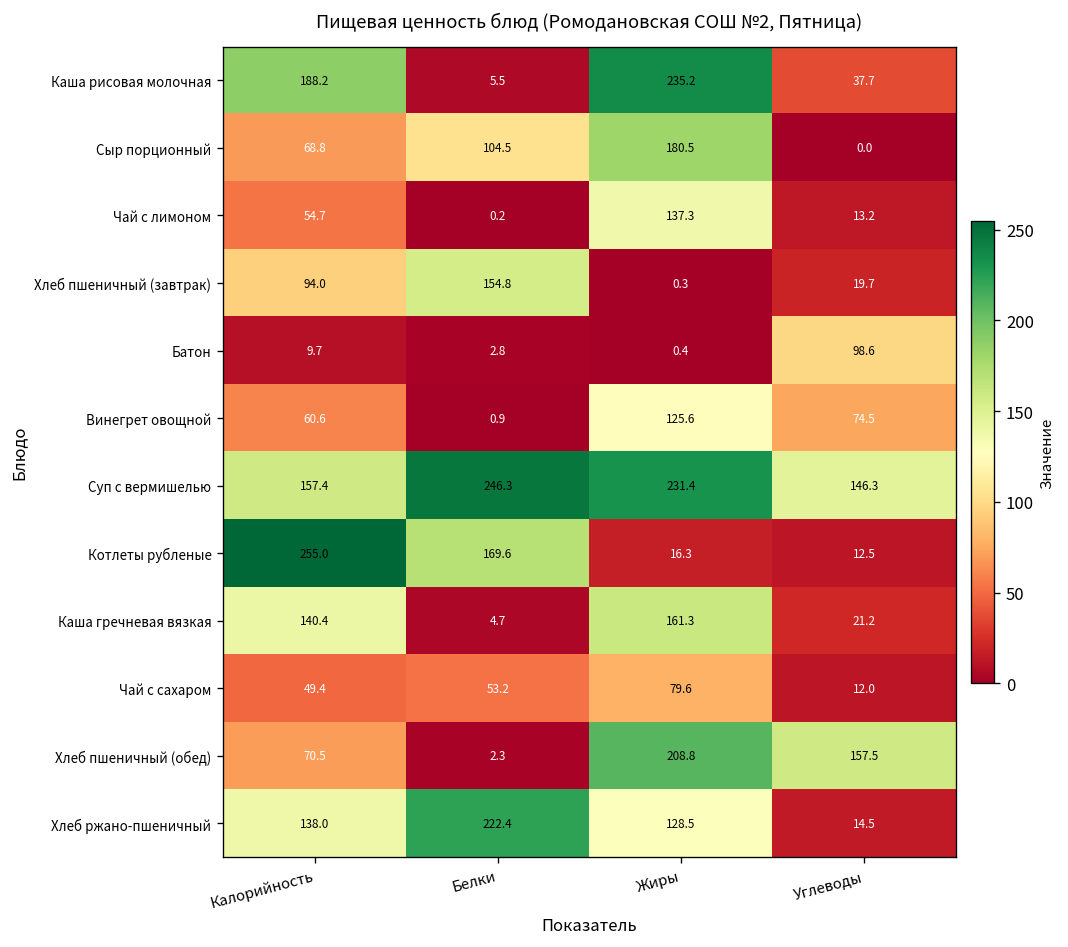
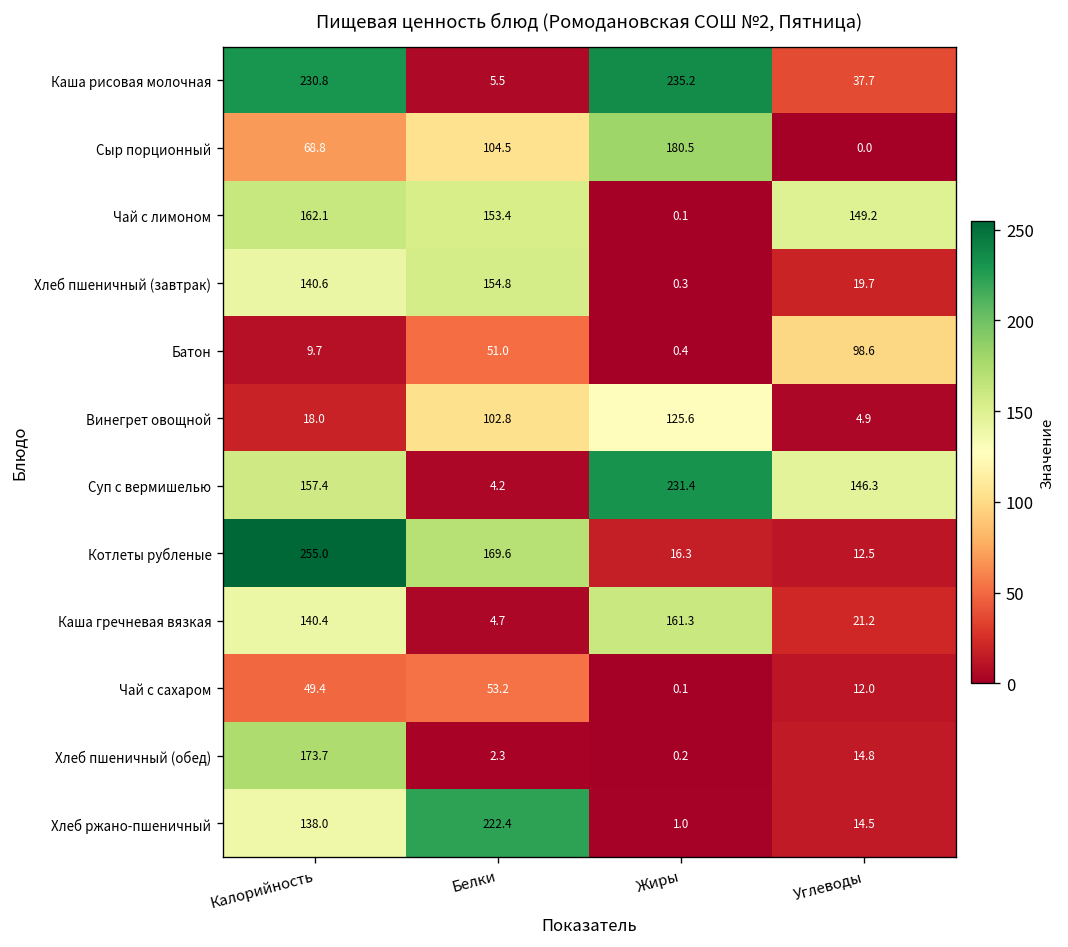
Каша рисовая молочная, Калорийность: 188.2 -> 230.8
Чай с лимоном, Калорийность: 54.7 -> 162.1
Чай с лимоном, Белки: 0.2 -> 153.4
Чай с лимоном, Жиры: 137.3 -> 0.1
Чай с лимоном, Углеводы: 13.2 -> 149.2
Хлеб пшеничный (завтрак), Калорийность: 94.0 -> 140.6
Батон, Белки: 2.8 -> 51.0
Винегрет овощной, Калорийность: 60.6 -> 18.0
Винегрет овощной, Белки: 0.9 -> 102.8
Винегрет овощной, Углеводы: 74.5 -> 4.9
Суп с вермишелью, Белки: 246.3 -> 4.2
Чай с сахаром, Жиры: 79.6 -> 0.1
Хлеб пшеничный (обед), Калорийность: 70.5 -> 173.7
Хлеб пшеничный (обед), Жиры: 208.8 -> 0.2
Хлеб пшеничный (обед), Углеводы: 157.5 -> 14.8
Хлеб ржано-пшеничный, Жиры: 128.5 -> 1.0
